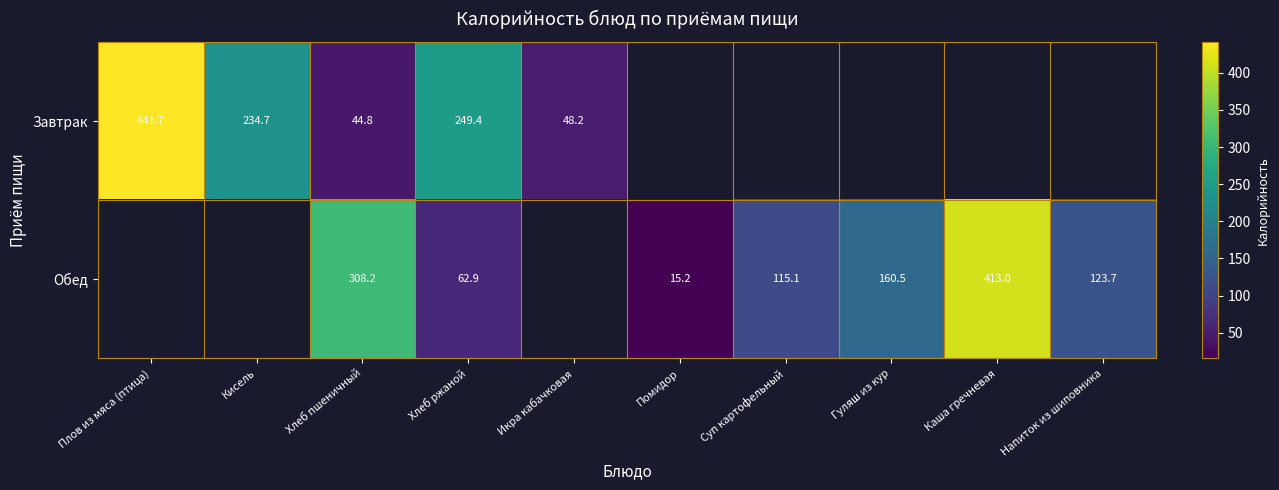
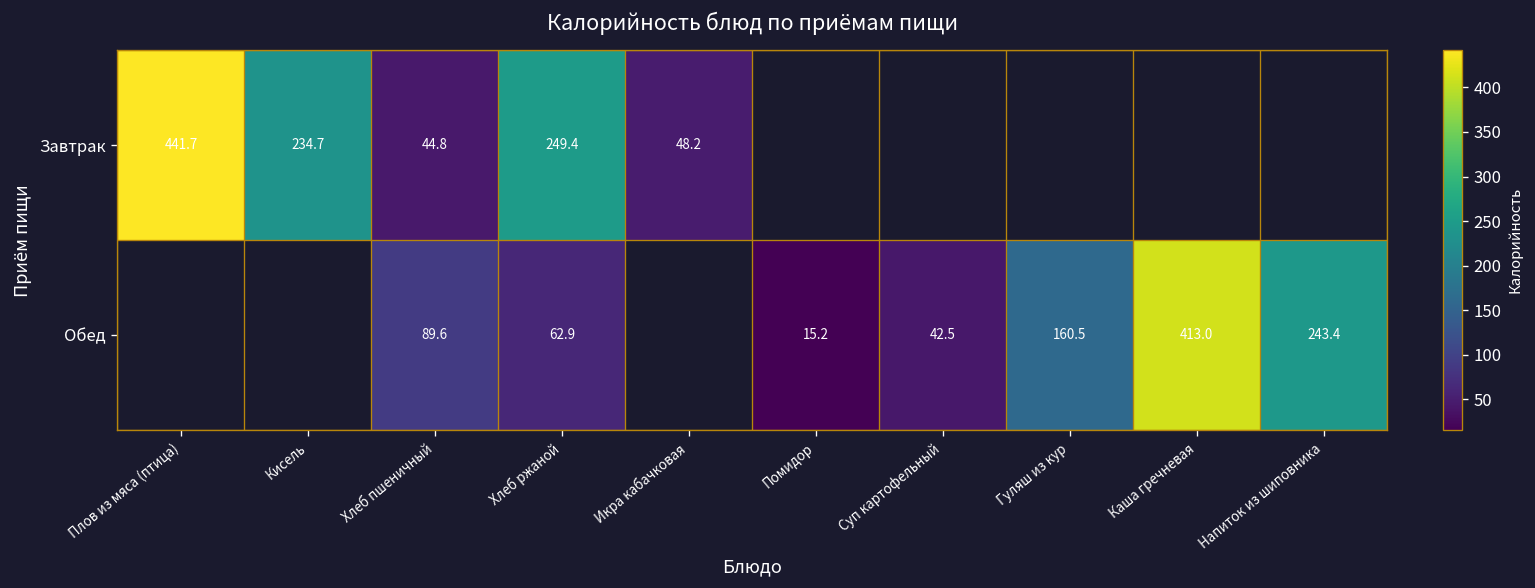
Обед, Хлеб пшеничный: 308.2 -> 89.6
Обед, Суп картофельный: 115.1 -> 42.5
Обед, Напиток из шиповника: 123.7 -> 243.4
